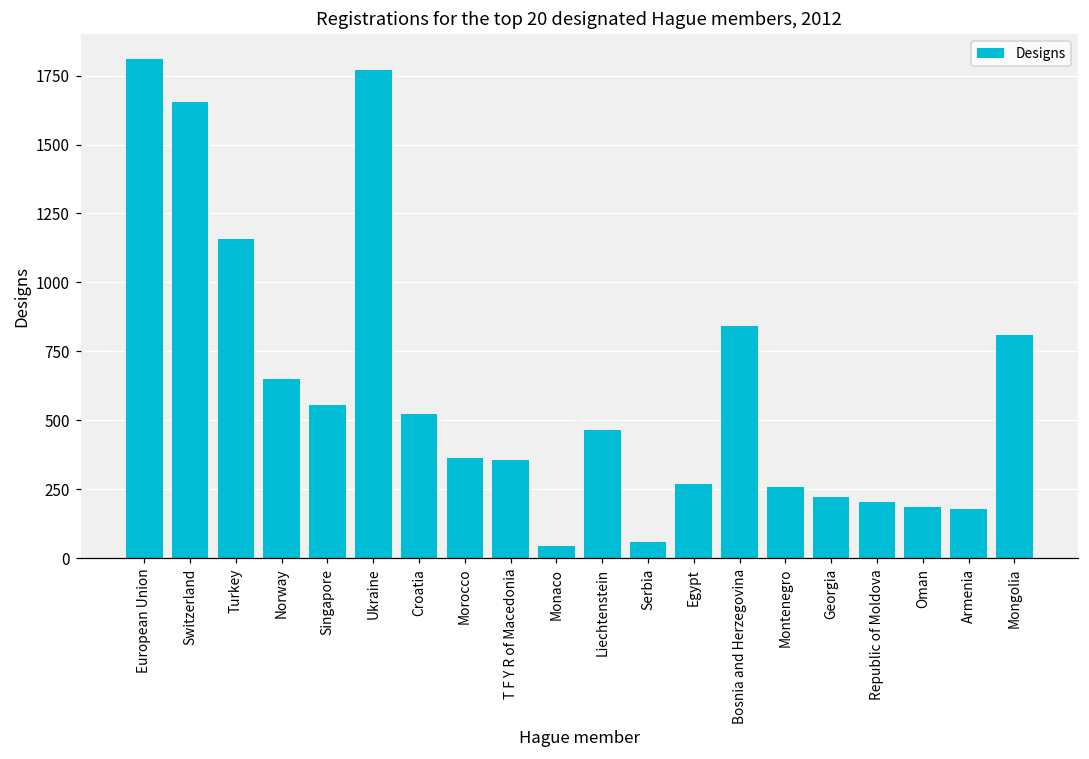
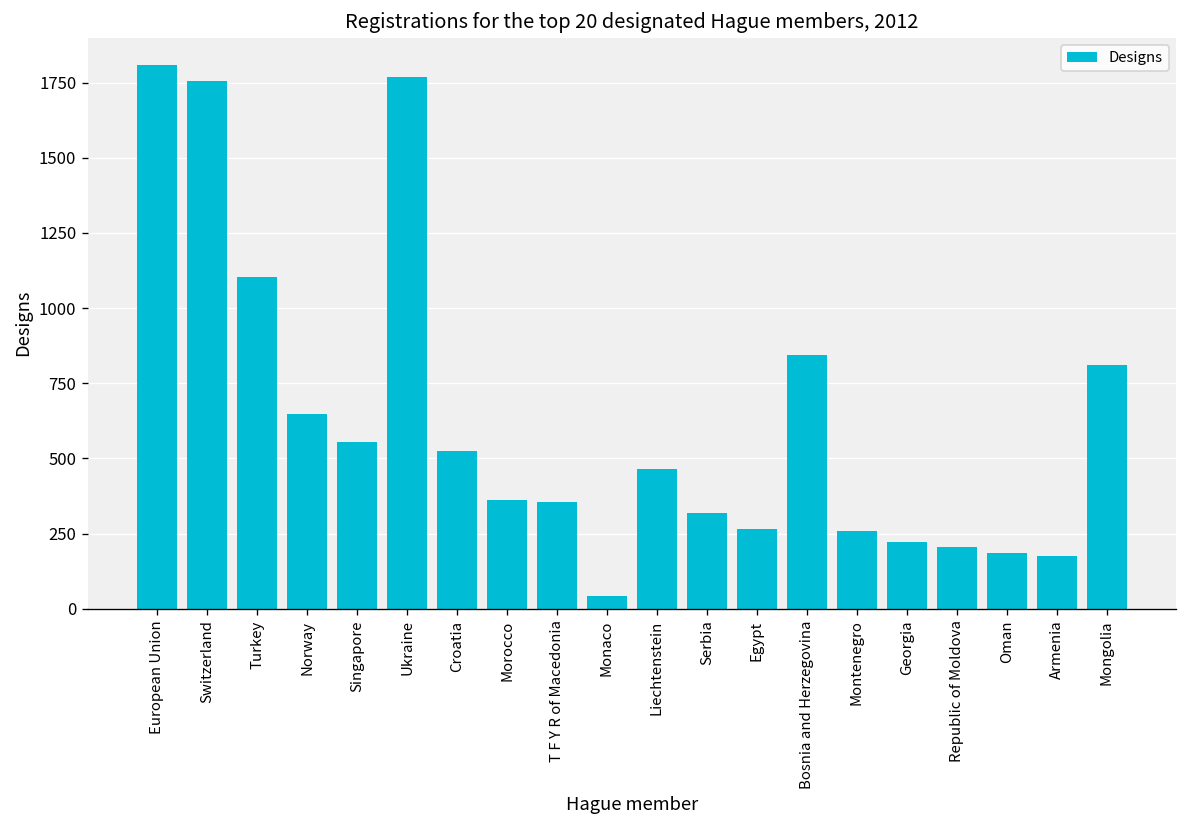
Switzerland: 1660 -> 1760
Turkey: 1160 -> 1100
Serbia: 60 -> 320
